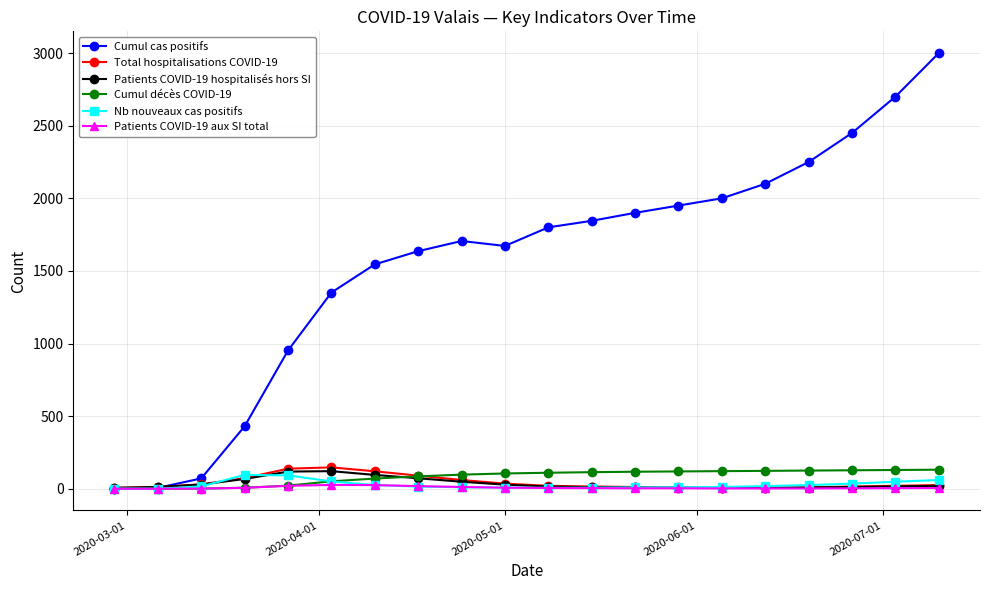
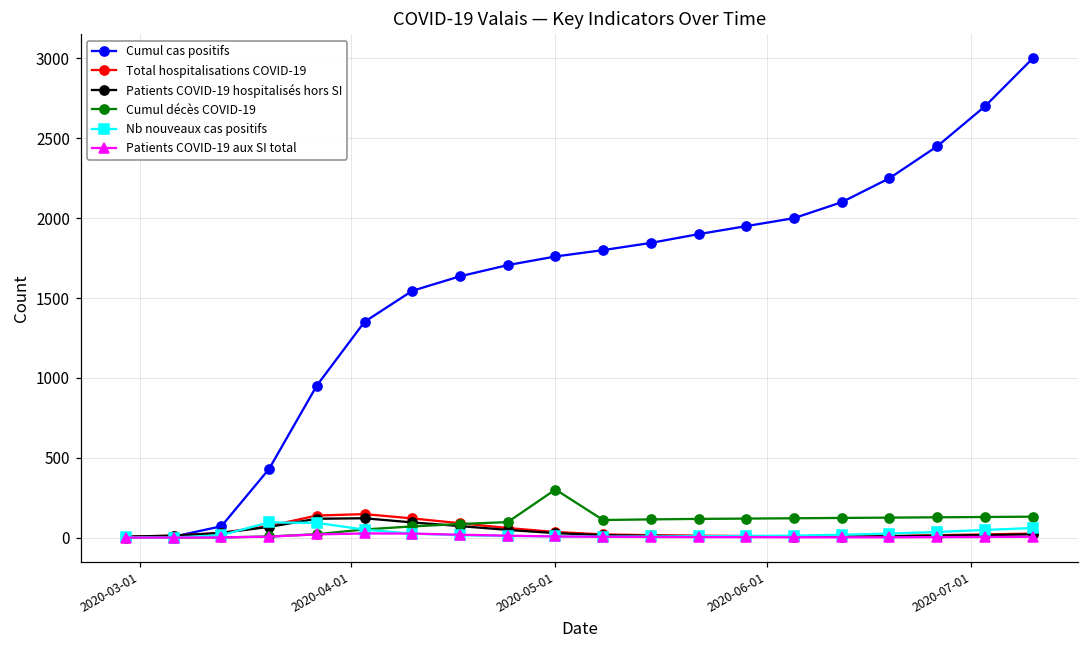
Cumul cas positifs, 2020-05-01: 1670 -> 1760
Cumul décès COVID-19, 2020-05-01: 110 -> 300
